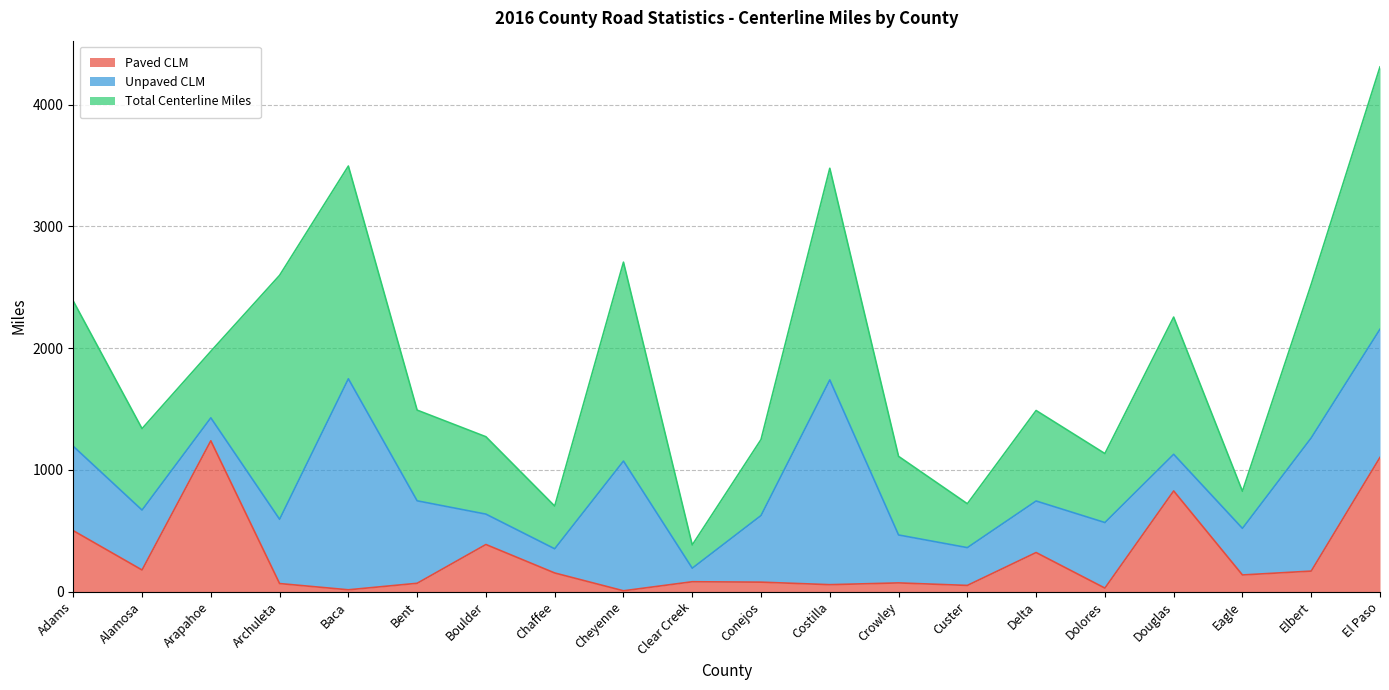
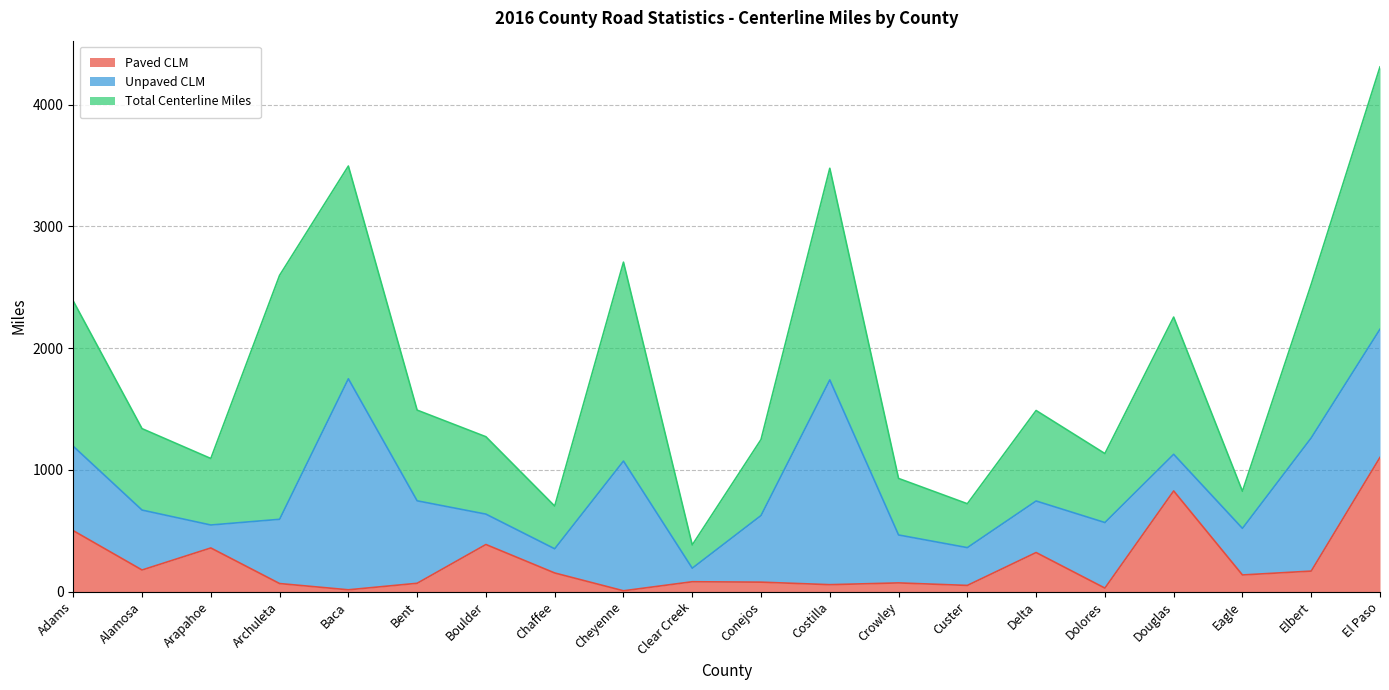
Paved CLM, Arapahoe: 1240 -> 360
Total Centerline Miles, Crowley: 650 -> 460
